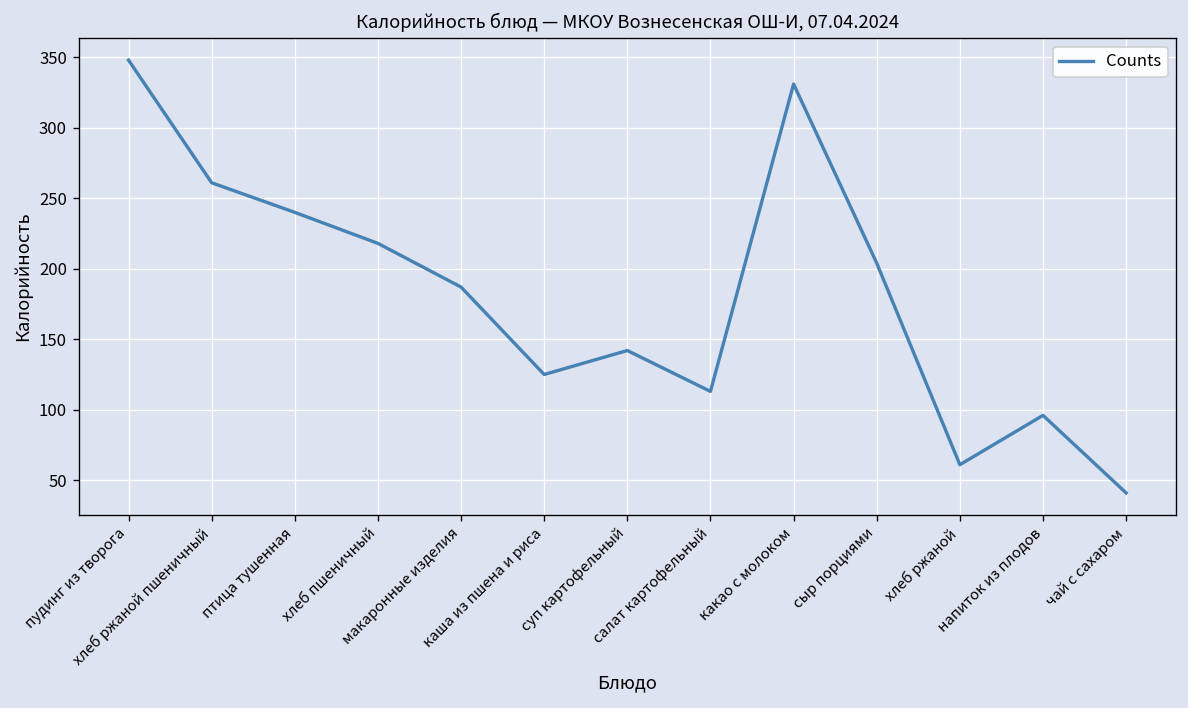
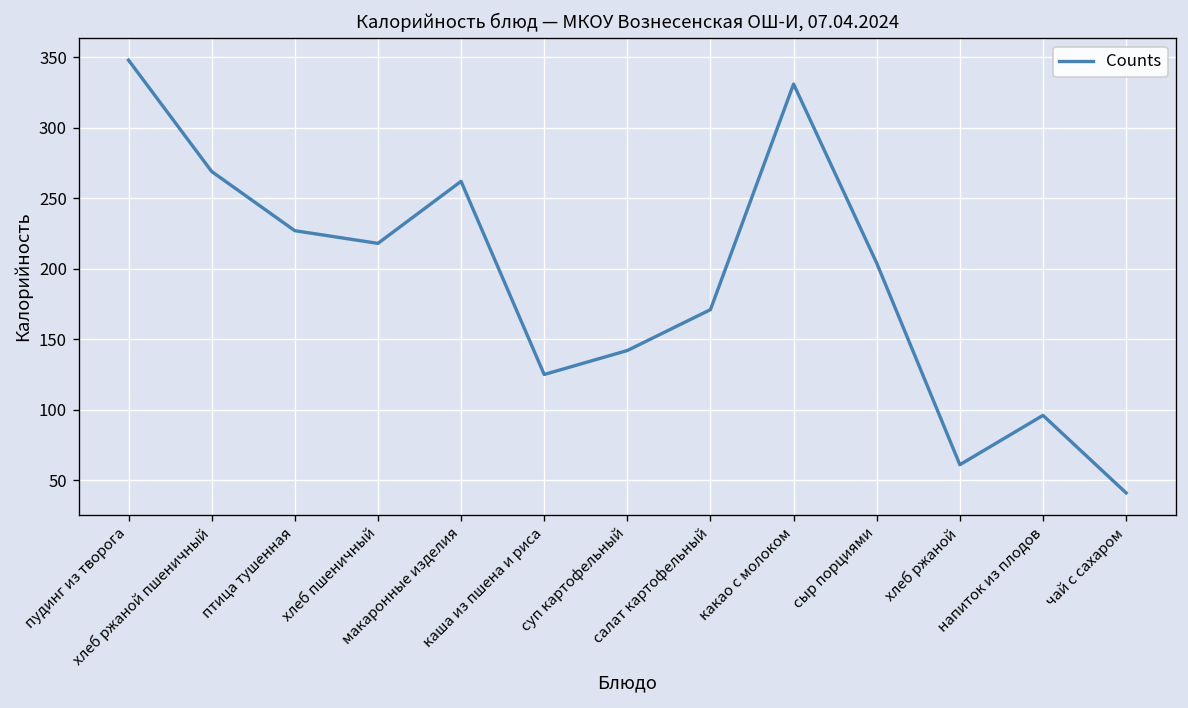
хлеб ржаной пшеничный: 261 -> 269
птица тушенная: 240 -> 227
макаронные изделия: 187 -> 262
салат картофельный: 113 -> 171
